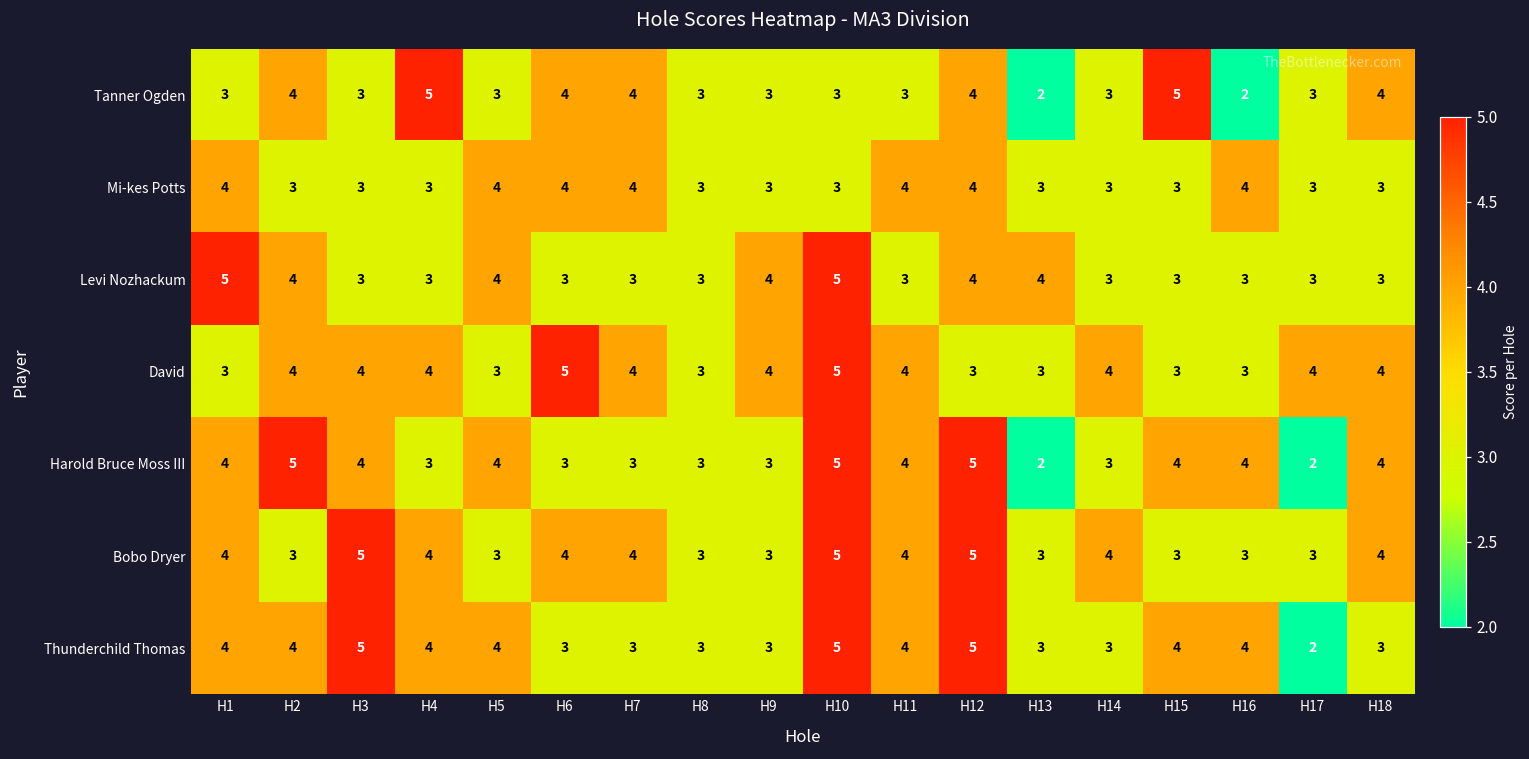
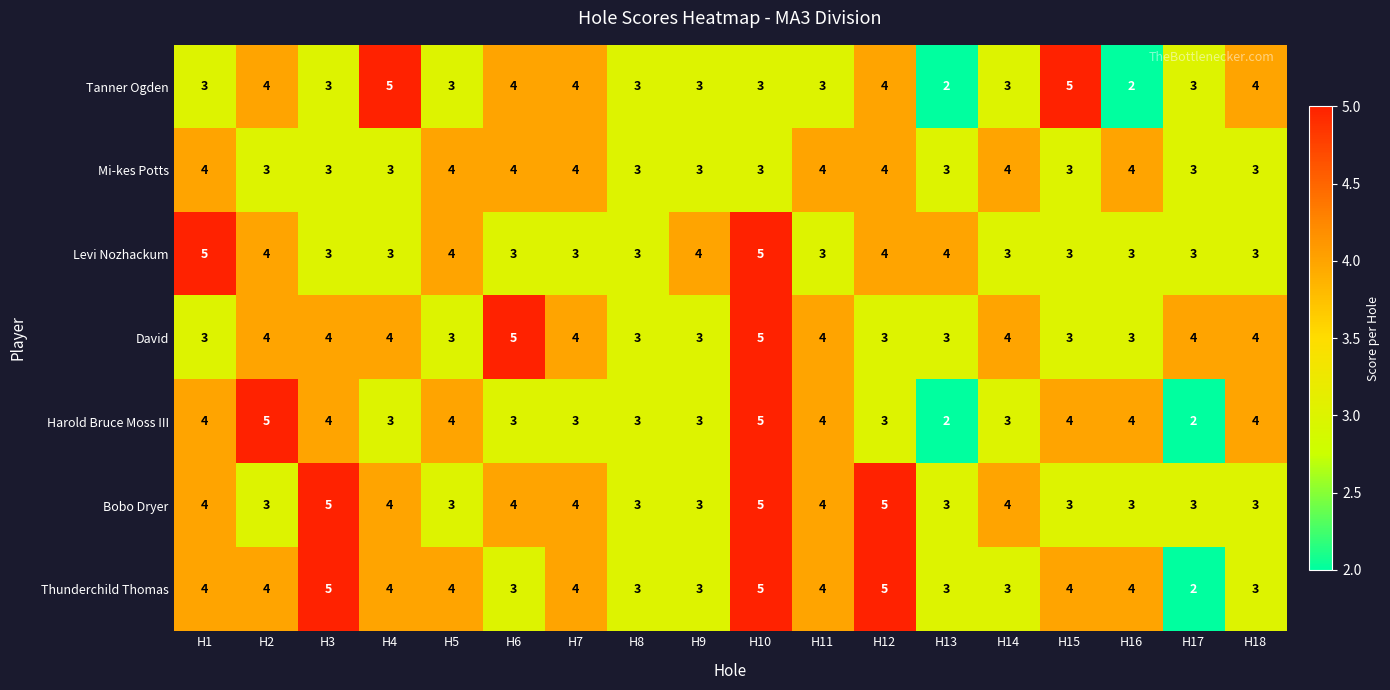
Mi-kes Potts, H14: 3 -> 4
David, H9: 4 -> 3
Harold Bruce Moss III, H12: 5 -> 3
Bobo Dryer, H18: 4 -> 3
Thunderchild Thomas, H7: 3 -> 4
